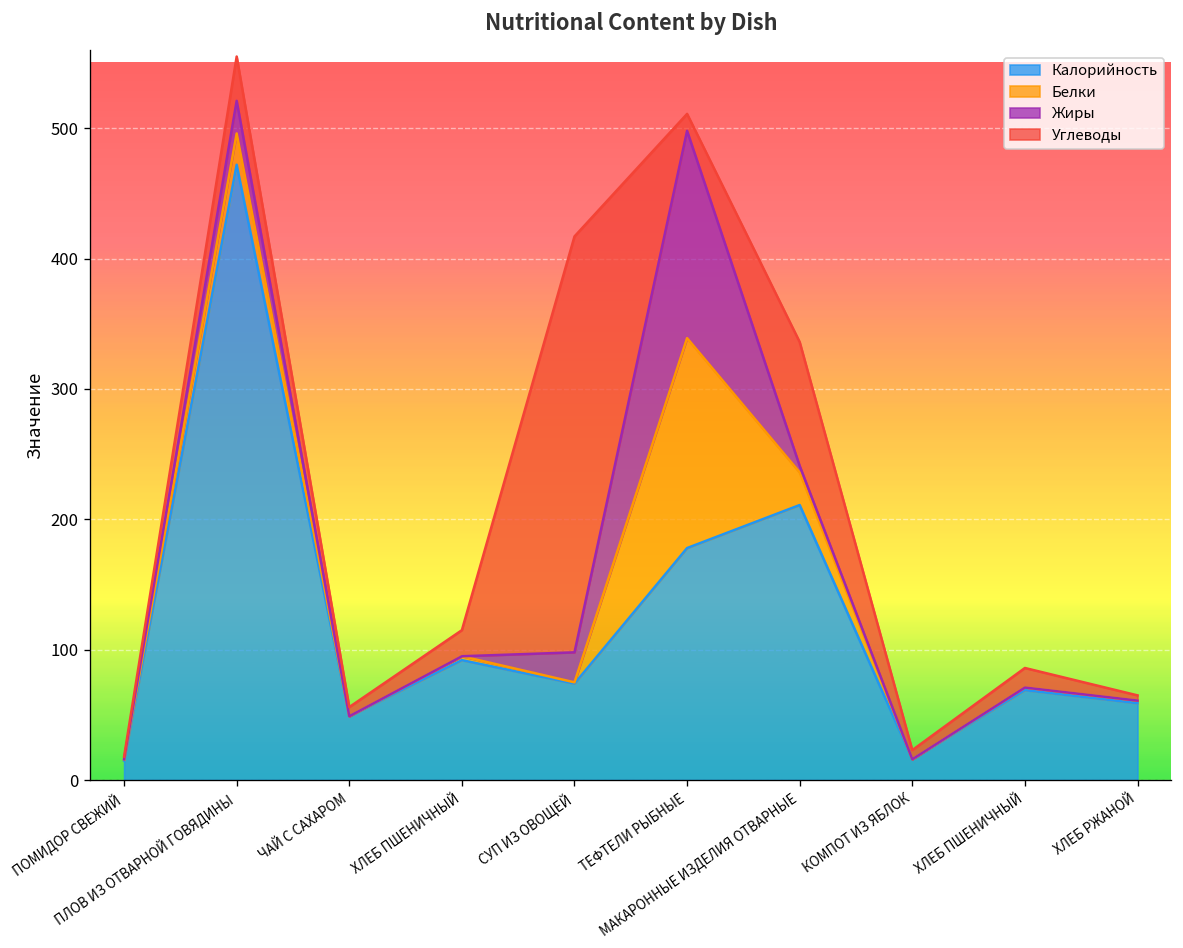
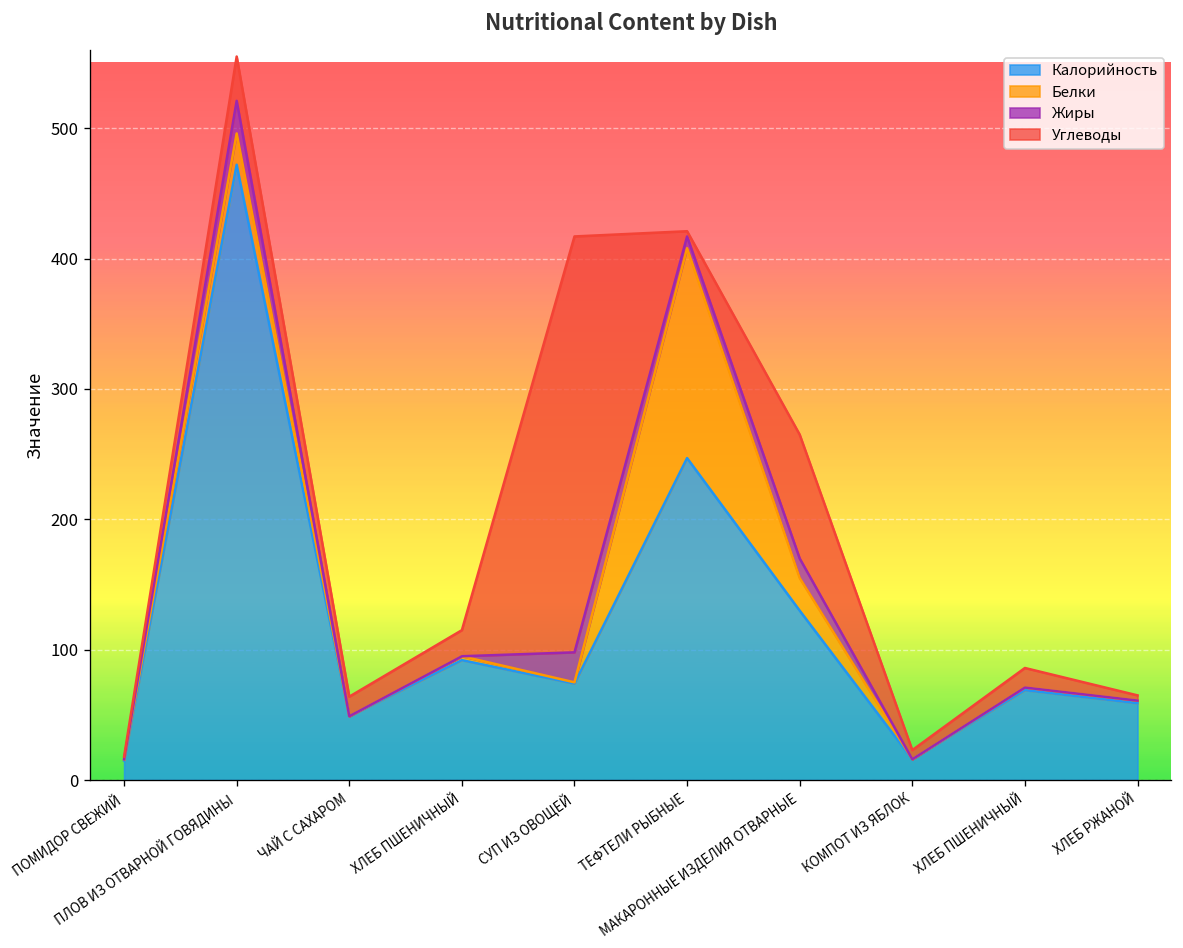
Углеводы, ЧАЙ С САХАРОМ: 7 -> 15
Калорийность, ТЕФТЕЛИ РЫБНЫЕ: 178 -> 247
Жиры, ТЕФТЕЛИ РЫБНЫЕ: 159 -> 9
Углеводы, ТЕФТЕЛИ РЫБНЫЕ: 13 -> 4
Калорийность, МАКАРОННЫЕ ИЗДЕЛИЯ ОТВАРНЫЕ: 211 -> 130
Жиры, МАКАРОННЫЕ ИЗДЕЛИЯ ОТВАРНЫЕ: 5 -> 15
